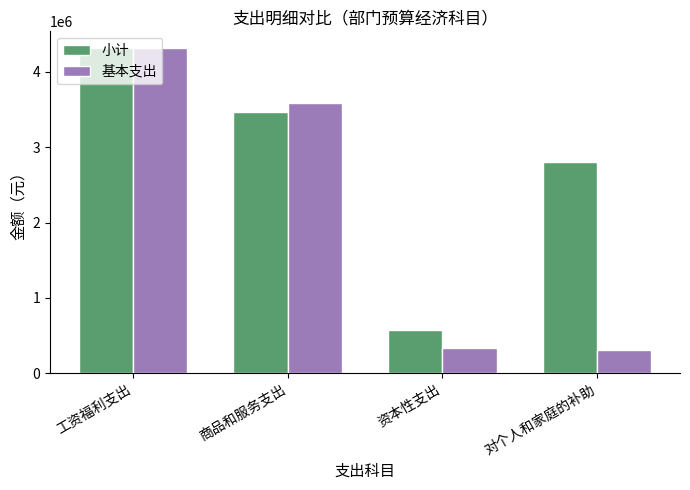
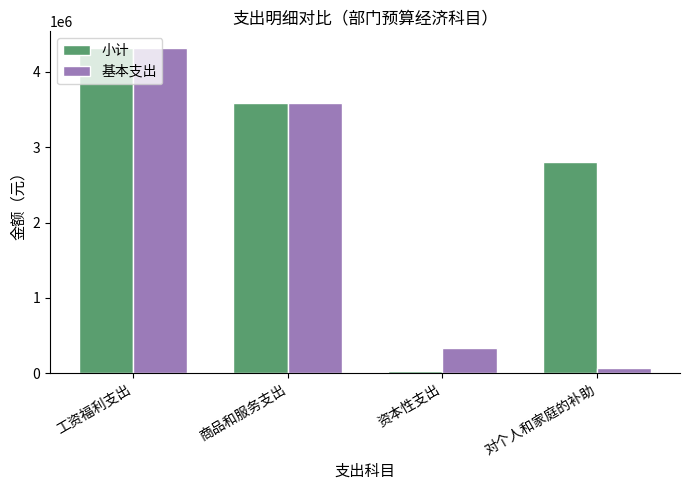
小计, 商品和服务支出: 3500000 -> 3600000
小计, 资本性支出: 600000 -> 0
基本支出, 对个人和家庭的补助: 300000 -> 100000
